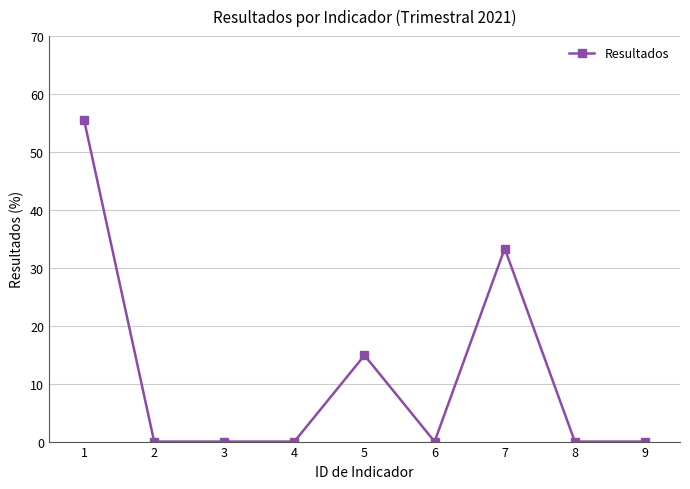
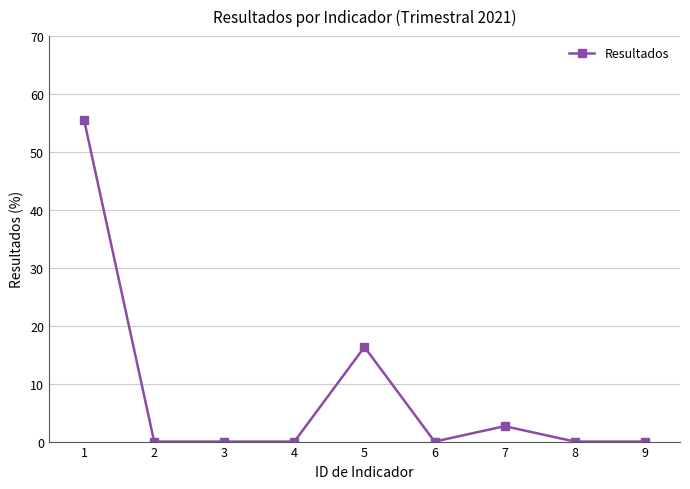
5: 15 -> 16
7: 33 -> 3
